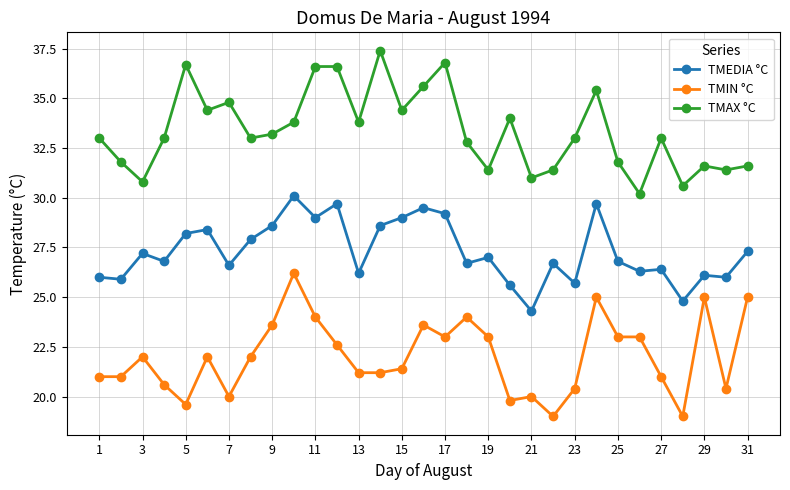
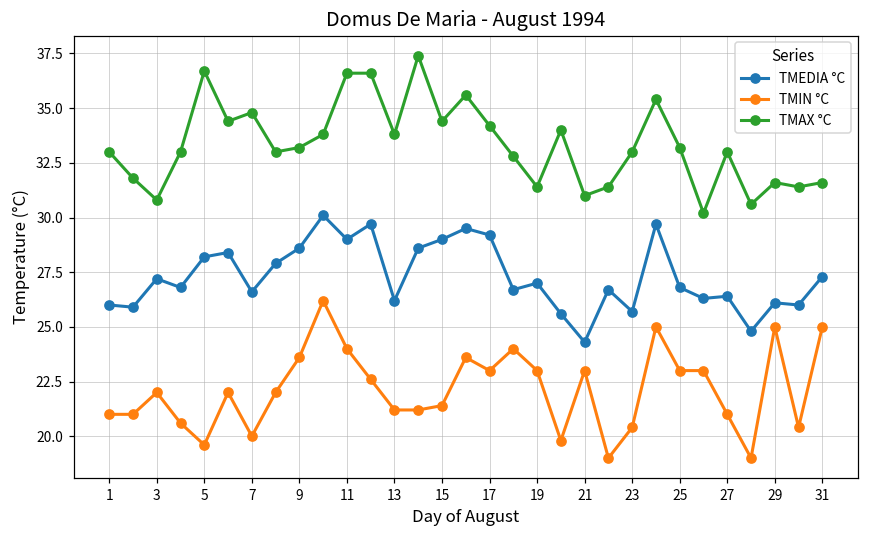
TMAX °C, 17: 36.8 -> 34.2
TMIN °C, 21: 20 -> 23
TMAX °C, 25: 31.8 -> 33.2
